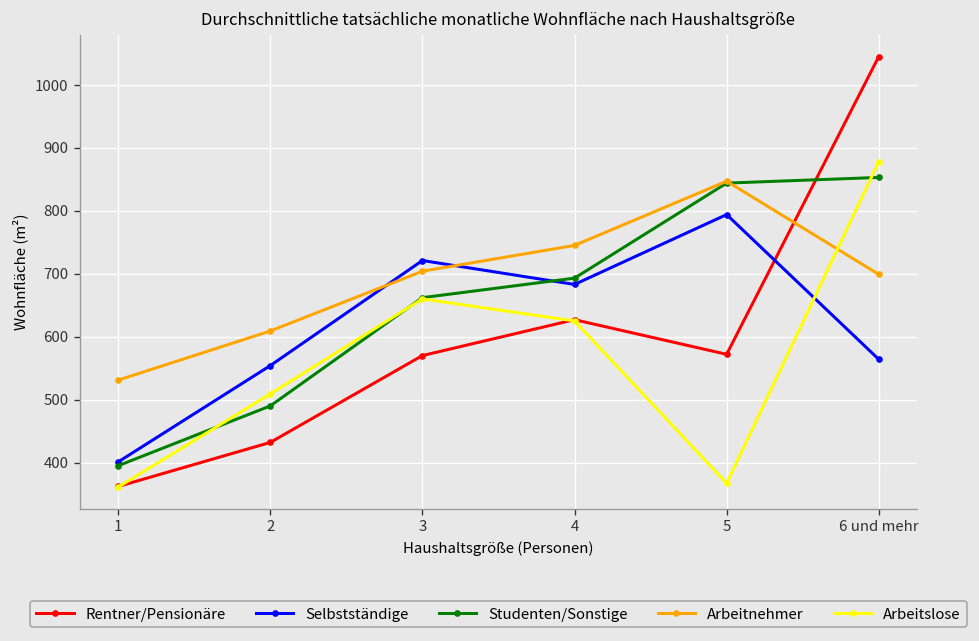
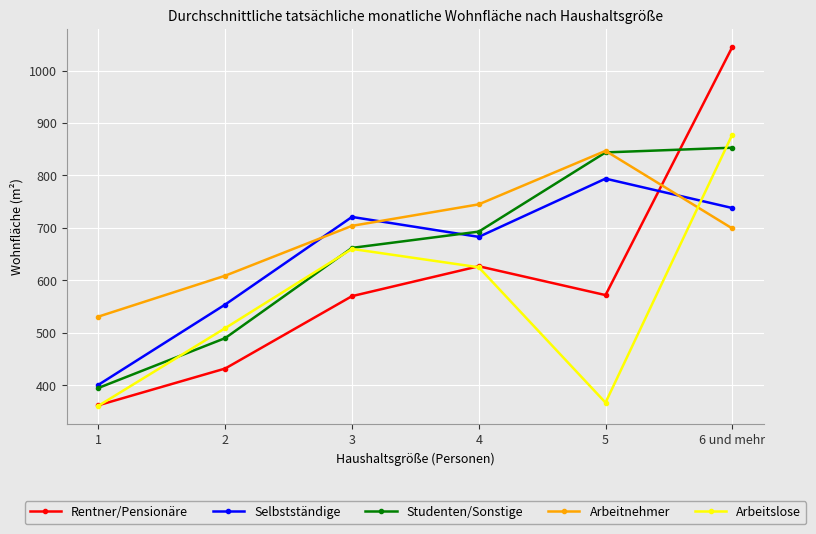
Selbstständige, 6 und mehr: 560 -> 740
